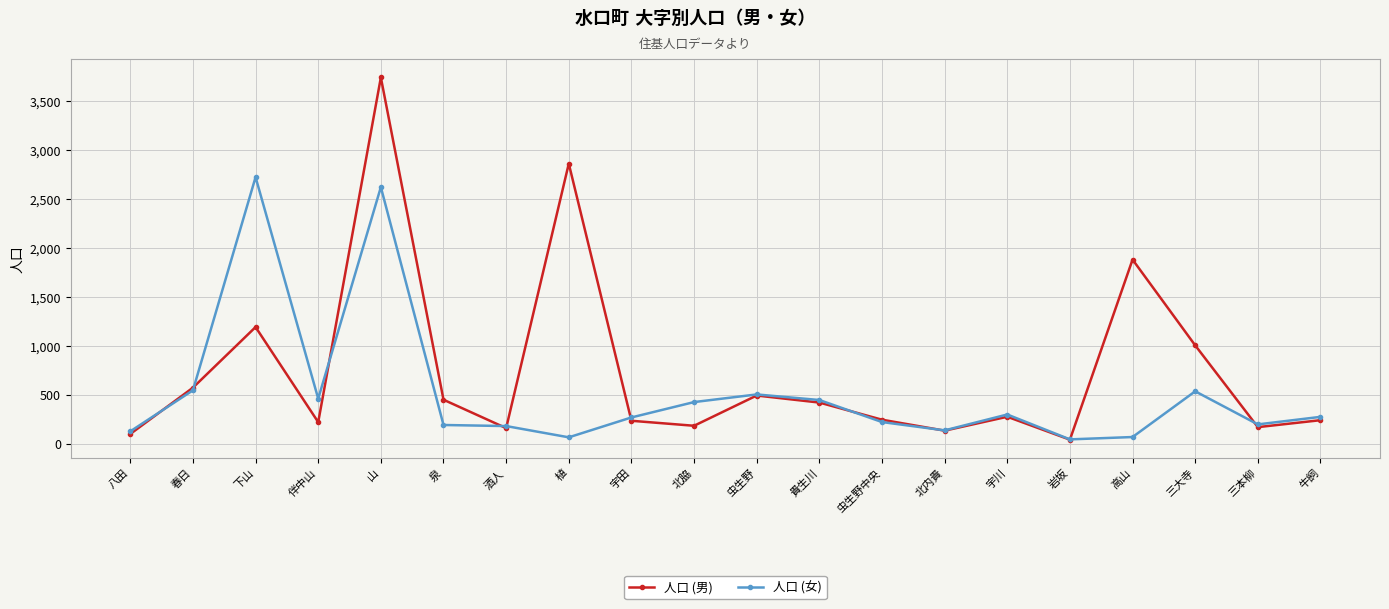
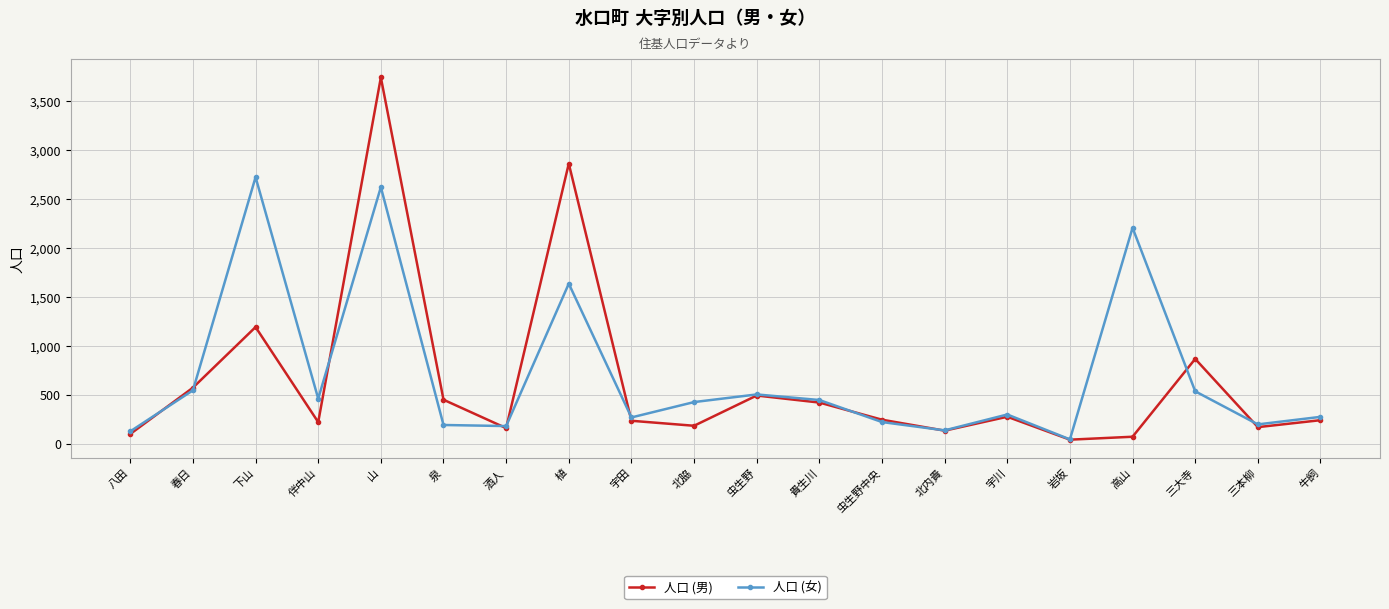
人口 (女), 植: 100 -> 1,600
人口 (男), 高山: 1,900 -> 100
人口 (女), 高山: 100 -> 2,200
人口 (男), 三大寺: 1,000 -> 900
